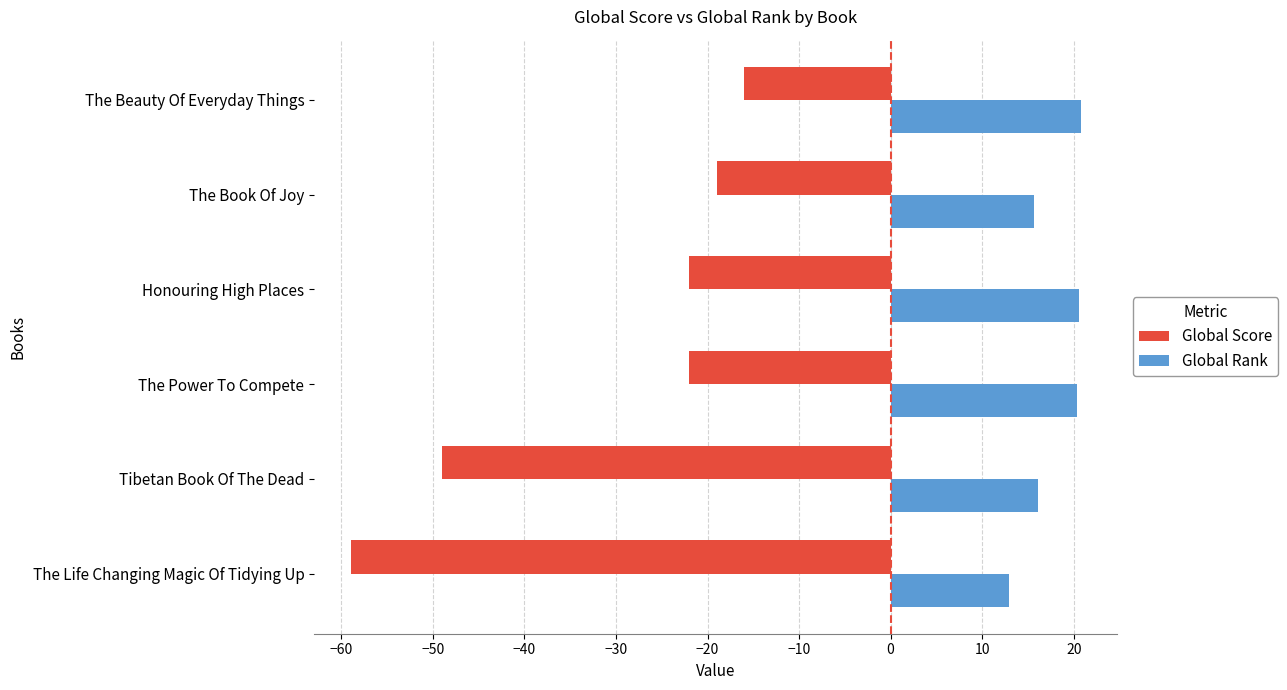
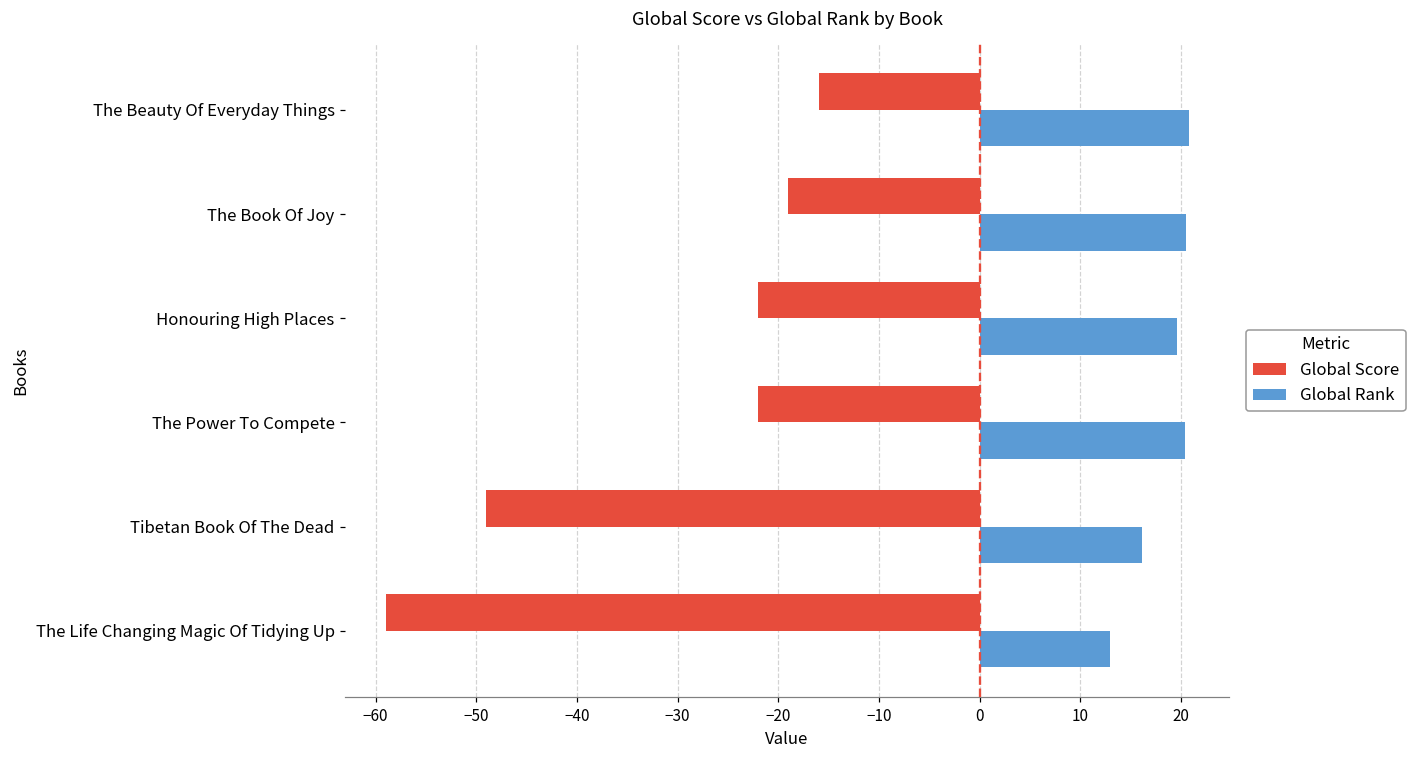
Global Rank, The Book Of Joy: 16 -> 21
Global Rank, Honouring High Places: 21 -> 20
